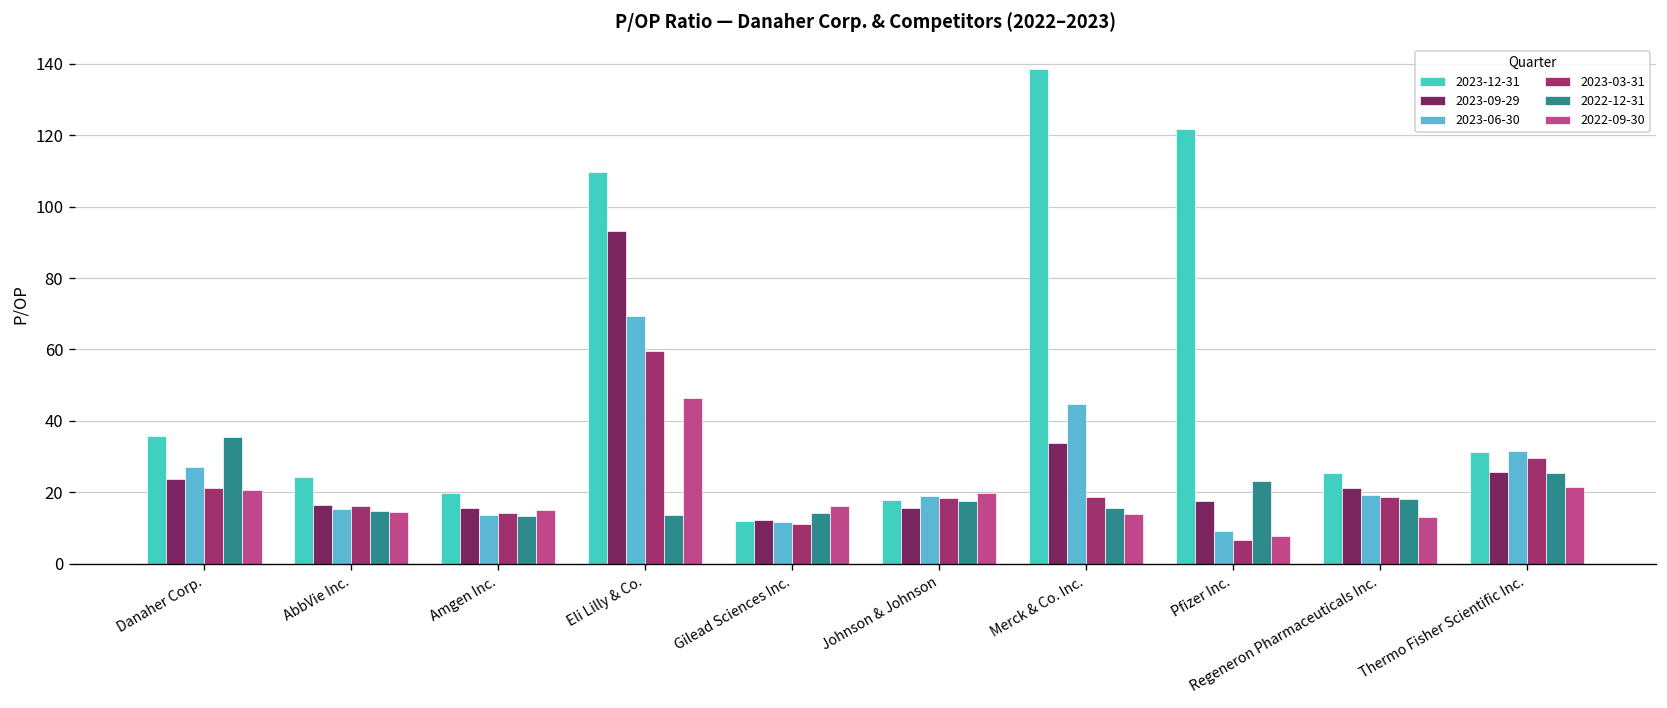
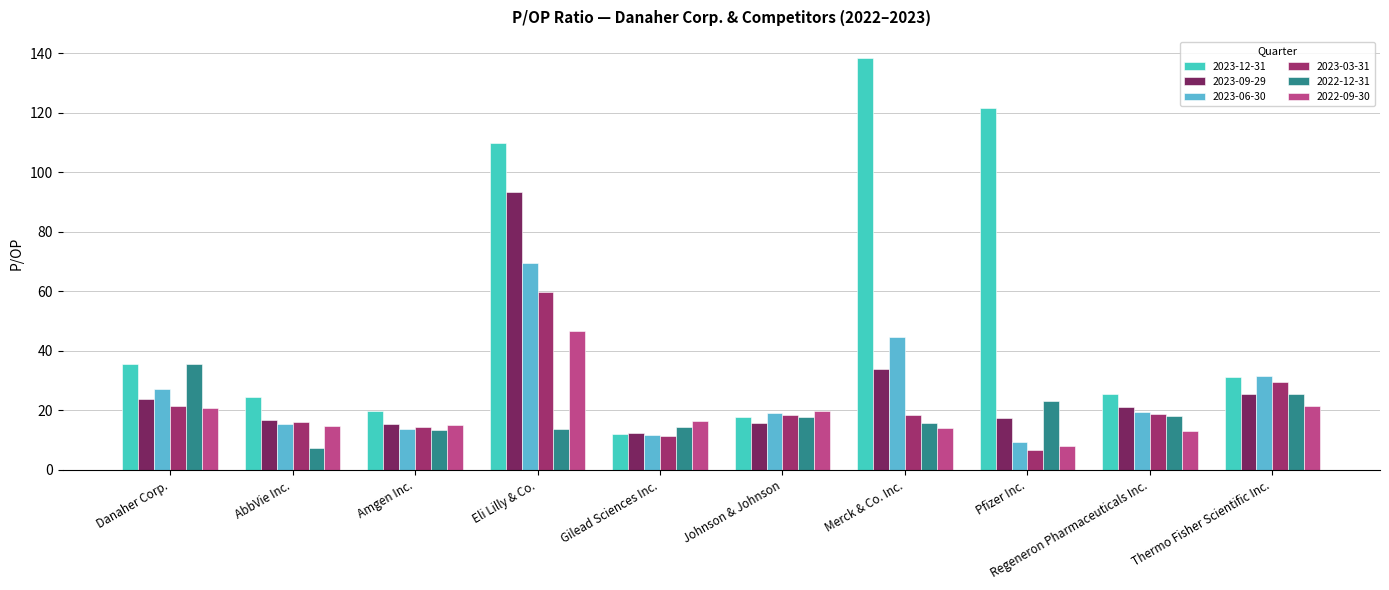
2022-12-31, AbbVie Inc.: 15 -> 7
